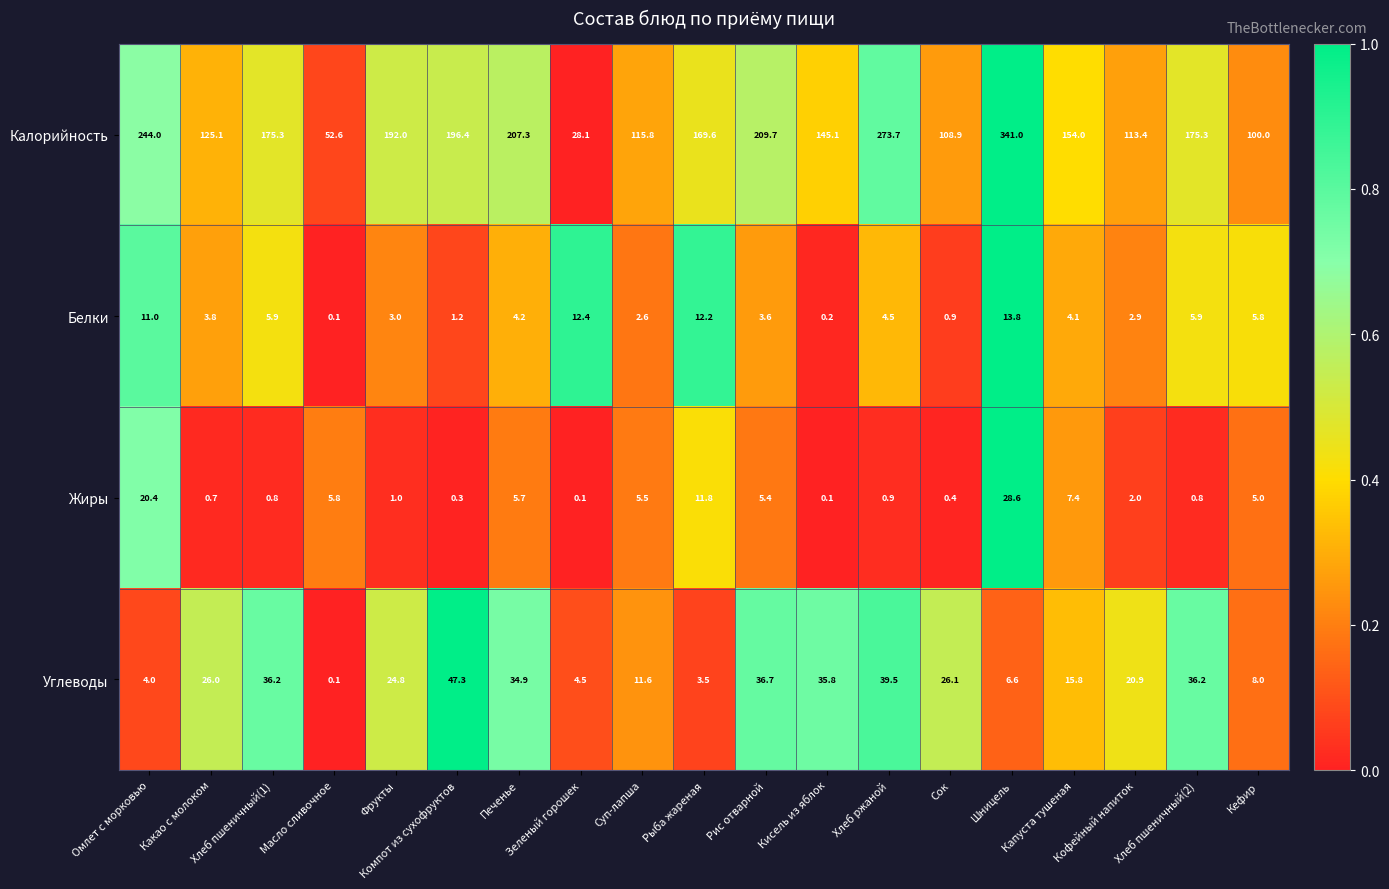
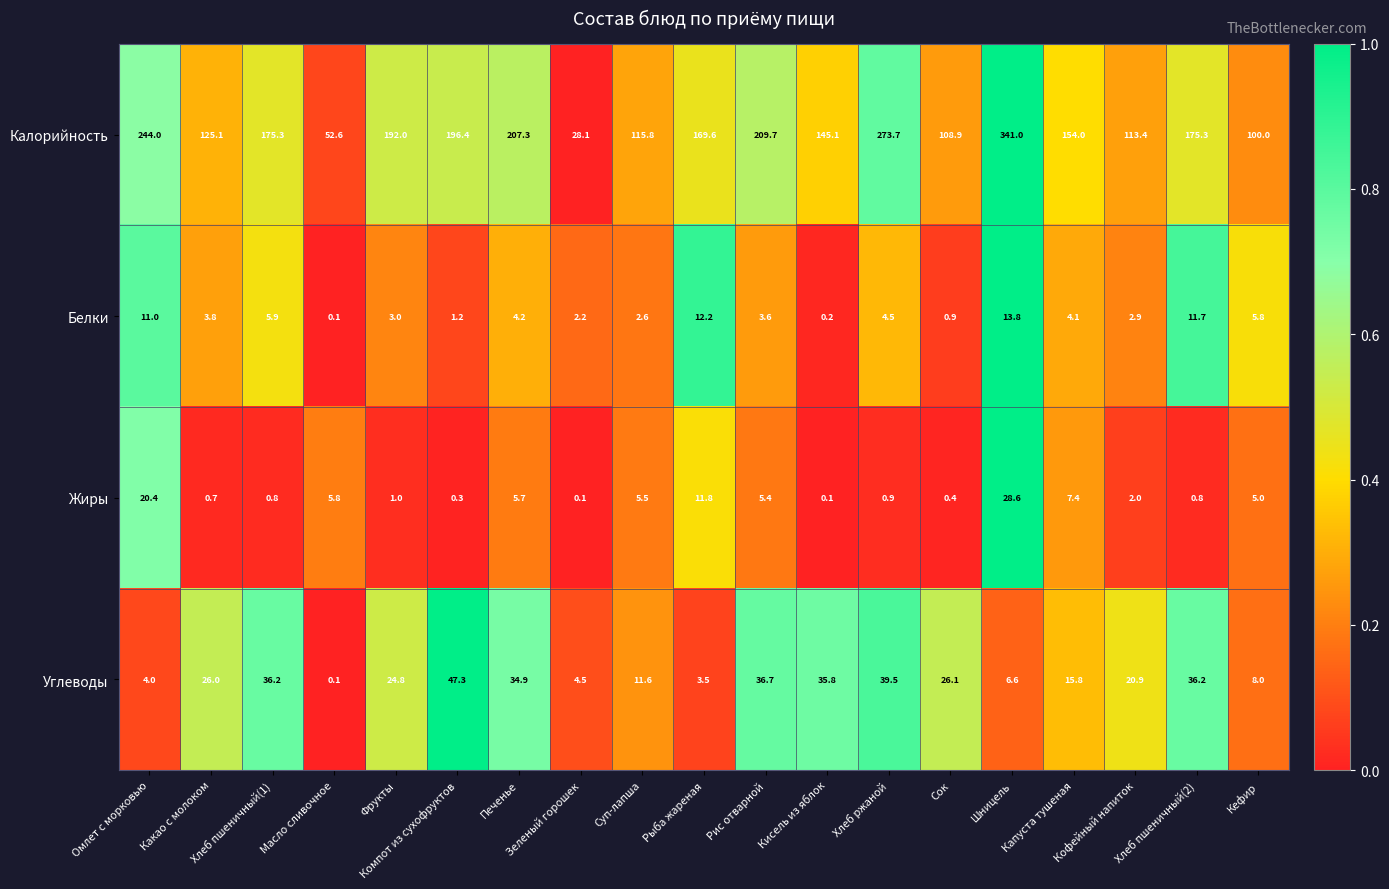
Белки, Зеленый горошек: 12.4 -> 2.2
Белки, Хлеб пшеничный(2): 5.9 -> 11.7
